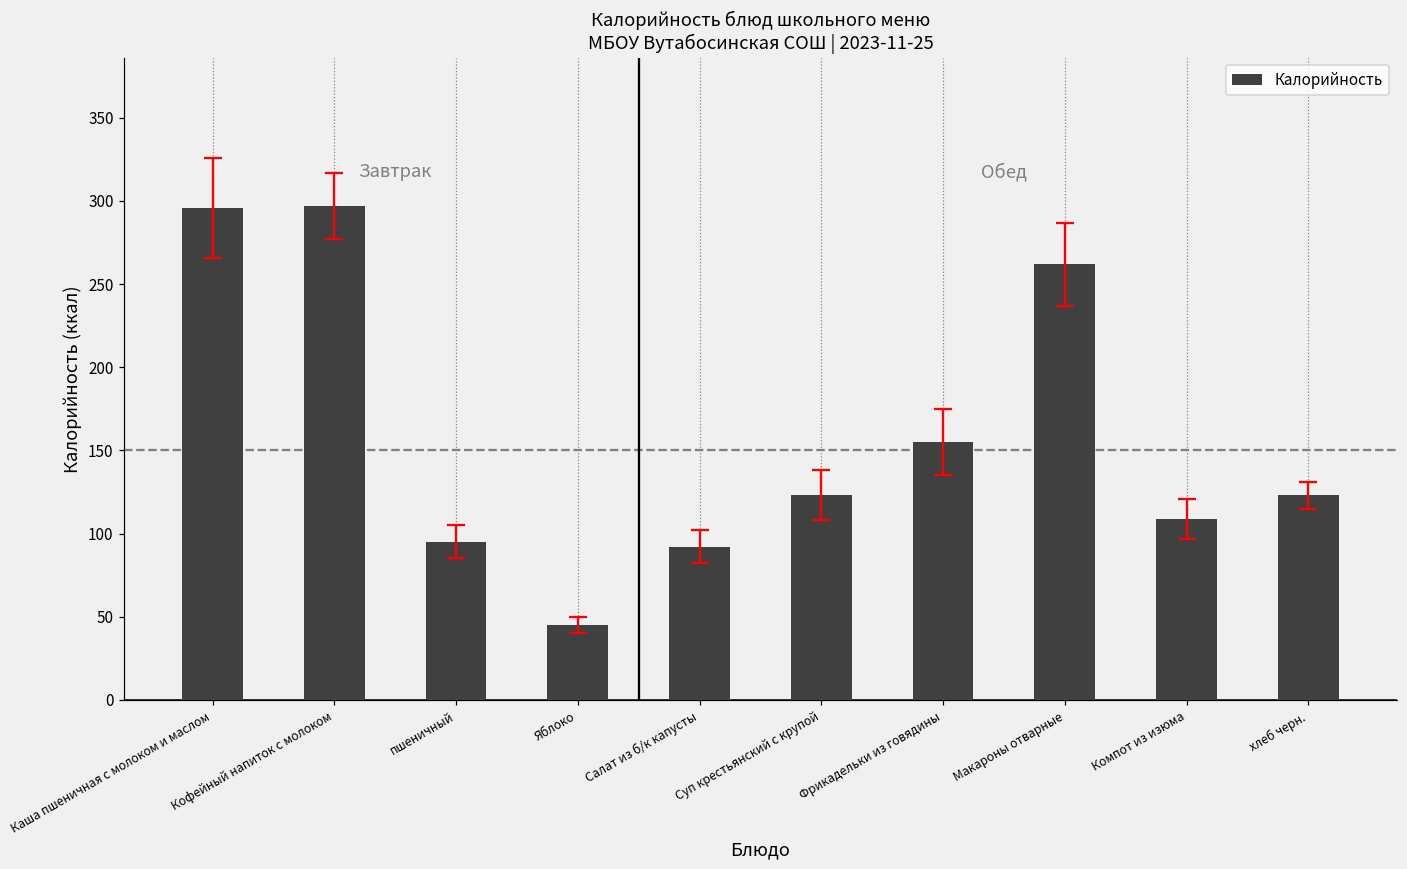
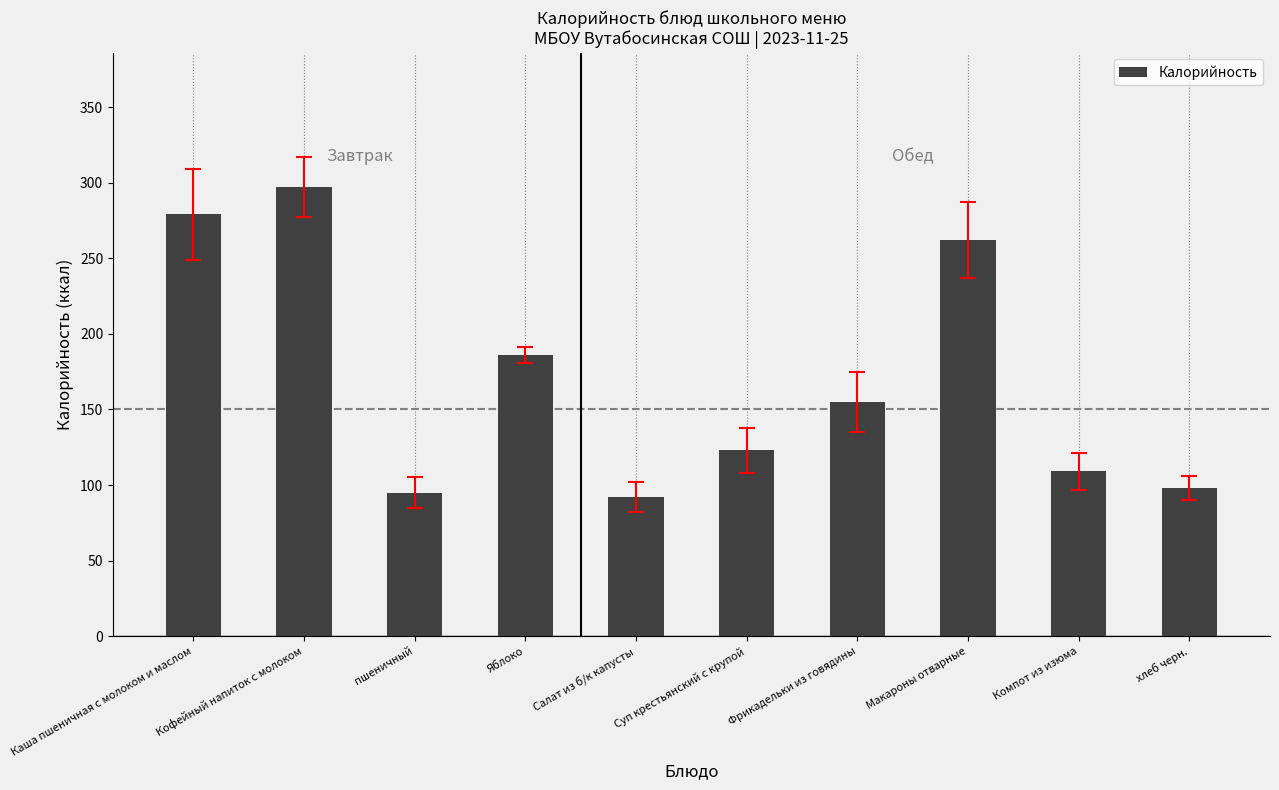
Калорийность, Каша пшеничная с молоком и маслом: 296 -> 279
Калорийность, Яблоко: 45 -> 186
Калорийность, хлеб черн.: 123 -> 98
